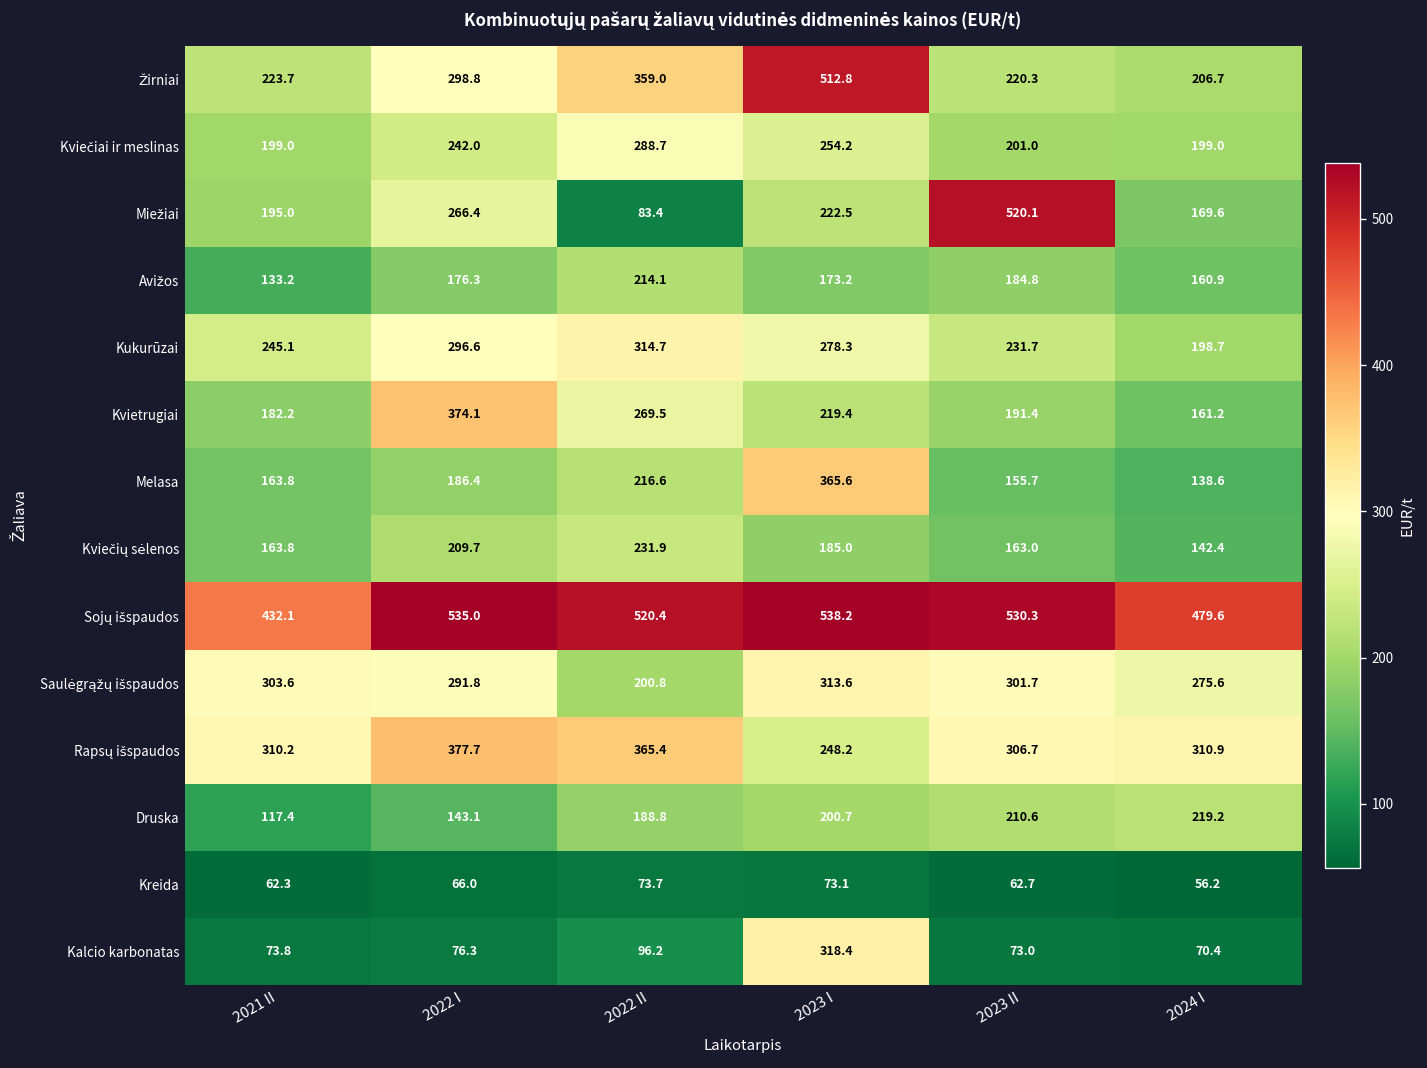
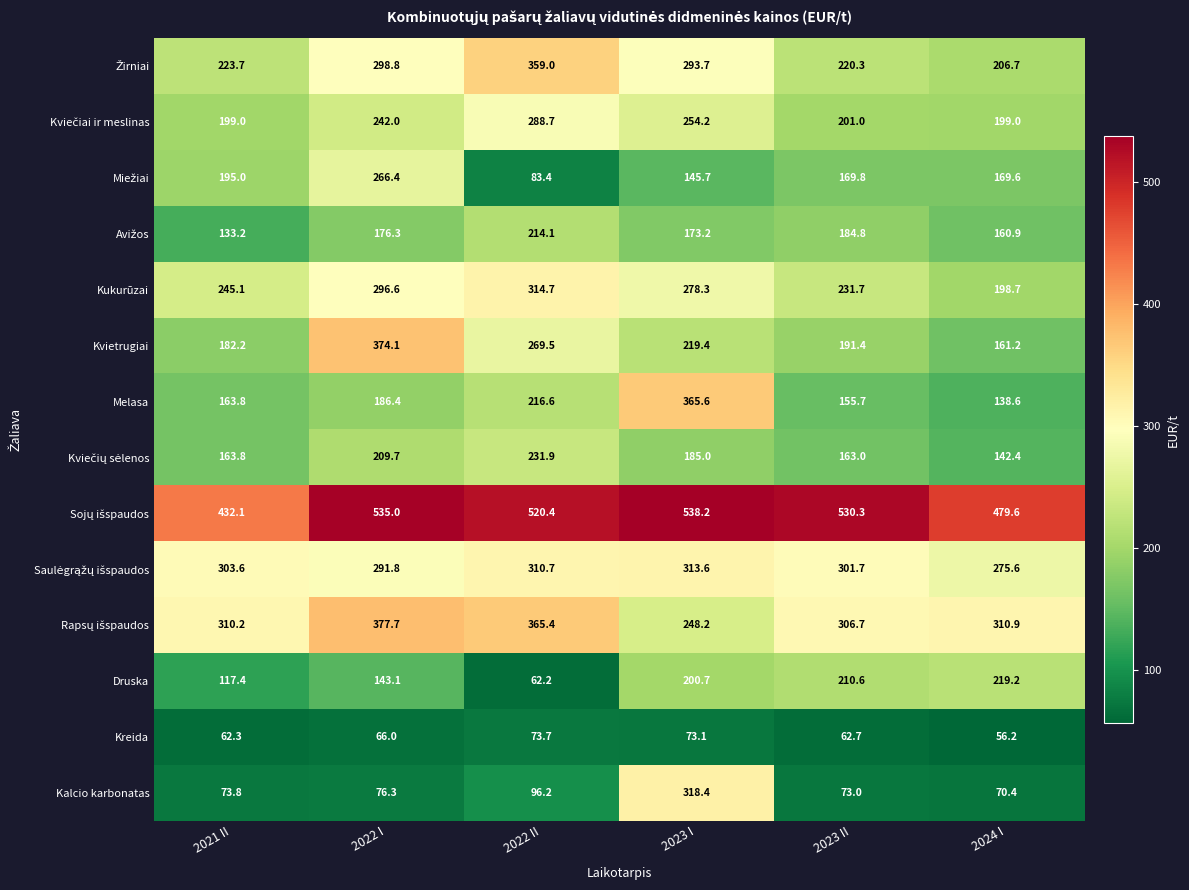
Žirniai, 2023 I: 512.8 -> 293.7
Miežiai, 2023 I: 222.5 -> 145.7
Miežiai, 2023 II: 520.1 -> 169.8
Saulėgrąžų išspaudos, 2022 II: 200.8 -> 310.7
Druska, 2022 II: 188.8 -> 62.2
